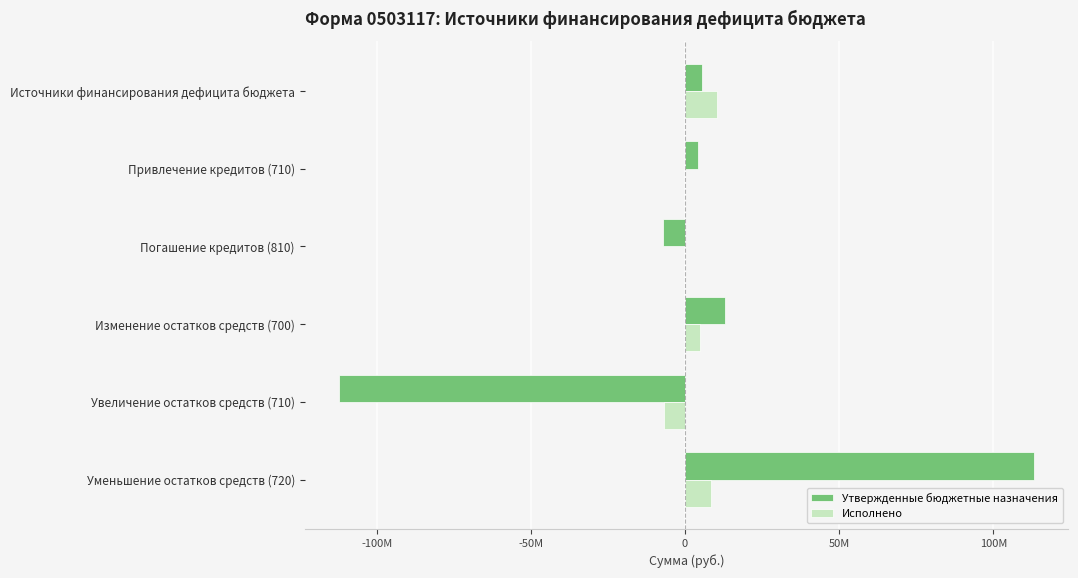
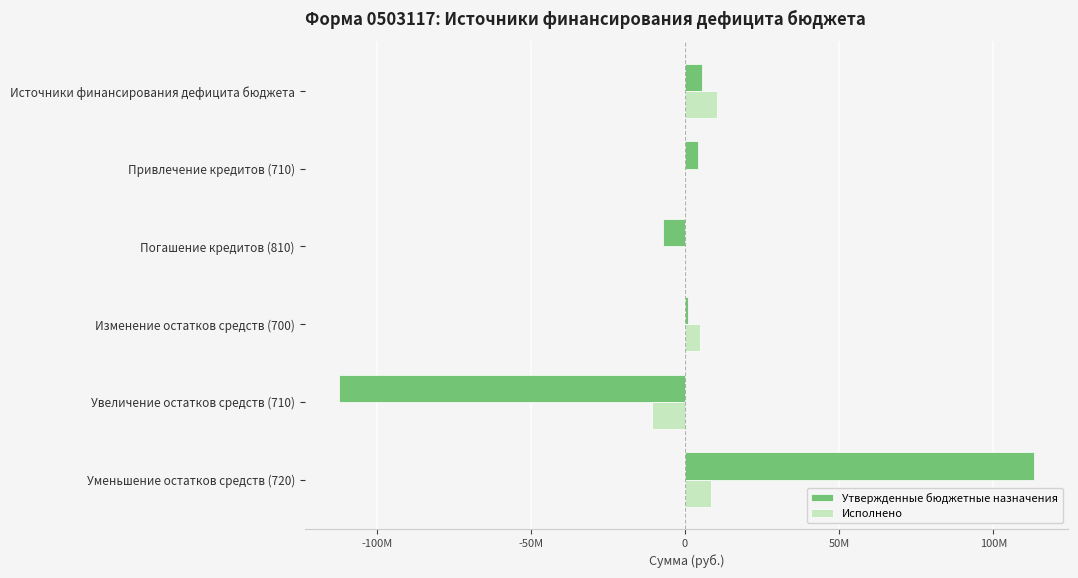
Утвержденные бюджетные назначения, Изменение остатков средств (700): 13000000 -> 1000000
Исполнено, Увеличение остатков средств (710): -7000000 -> -11000000
